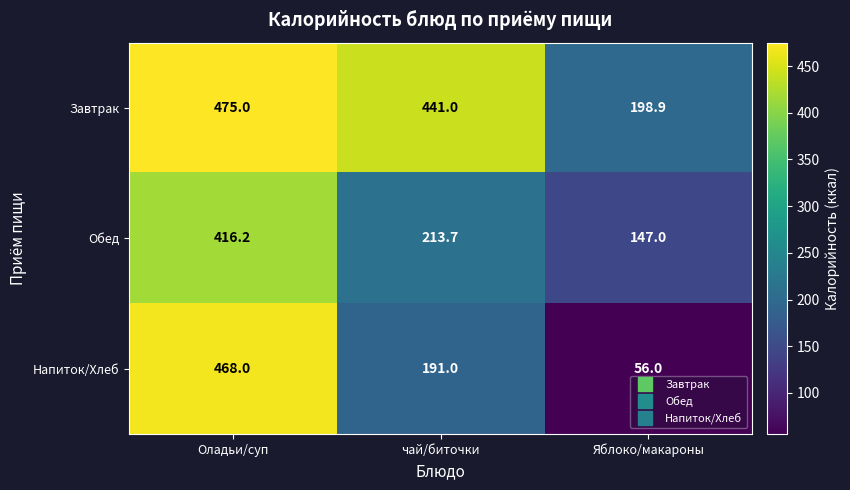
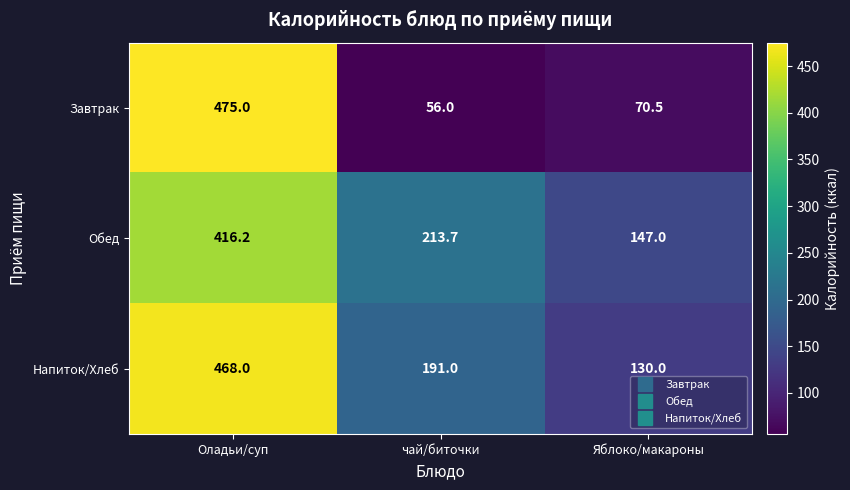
Завтрак, чай/биточки: 441.0 -> 56.0
Завтрак, Яблоко/макароны: 198.9 -> 70.5
Напиток/Хлеб, Яблоко/макароны: 56.0 -> 130.0
